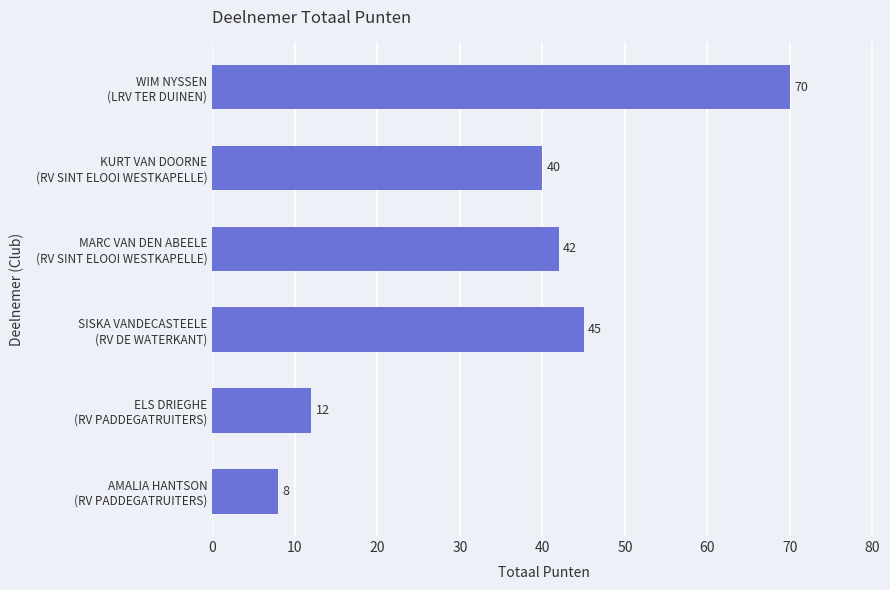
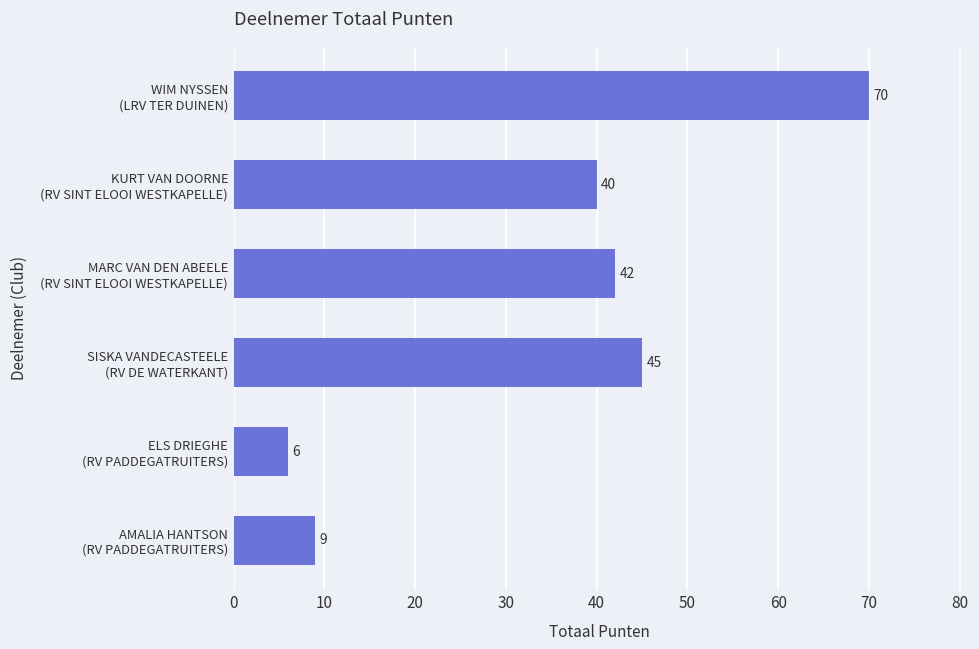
ELS DRIEGHE (RV PADDEGATRUITERS): 12 -> 6
AMALIA HANTSON (RV PADDEGATRUITERS): 8 -> 9
